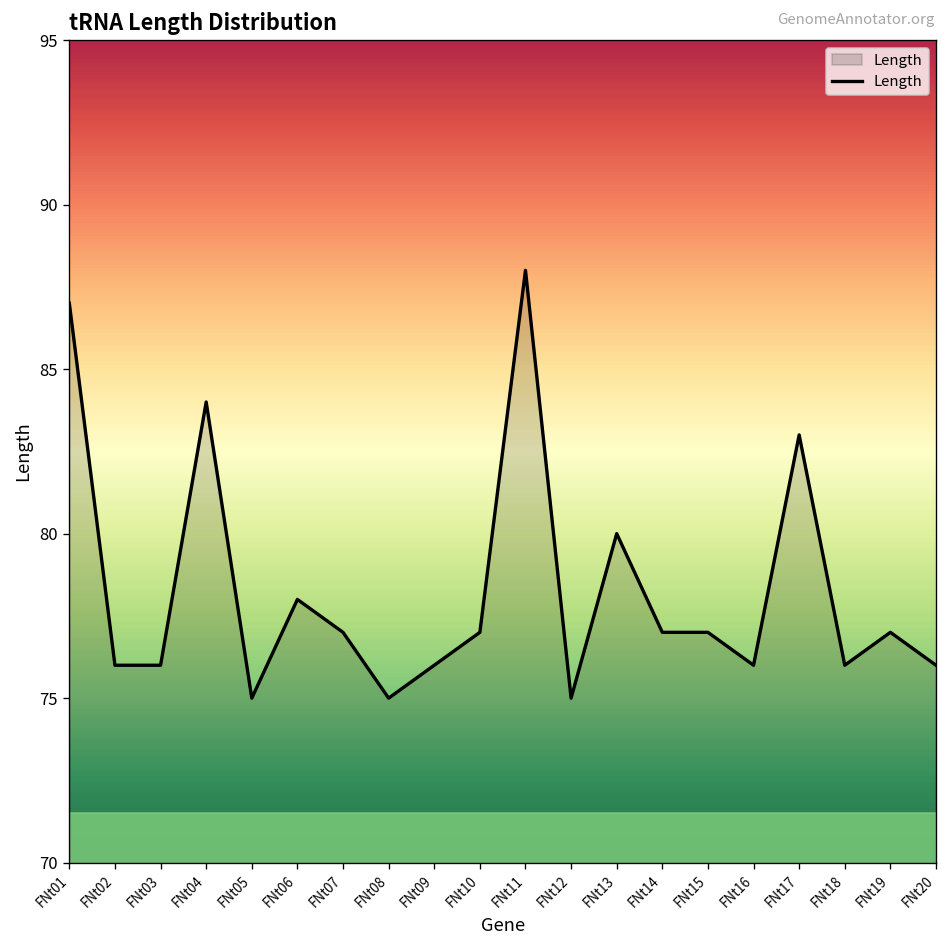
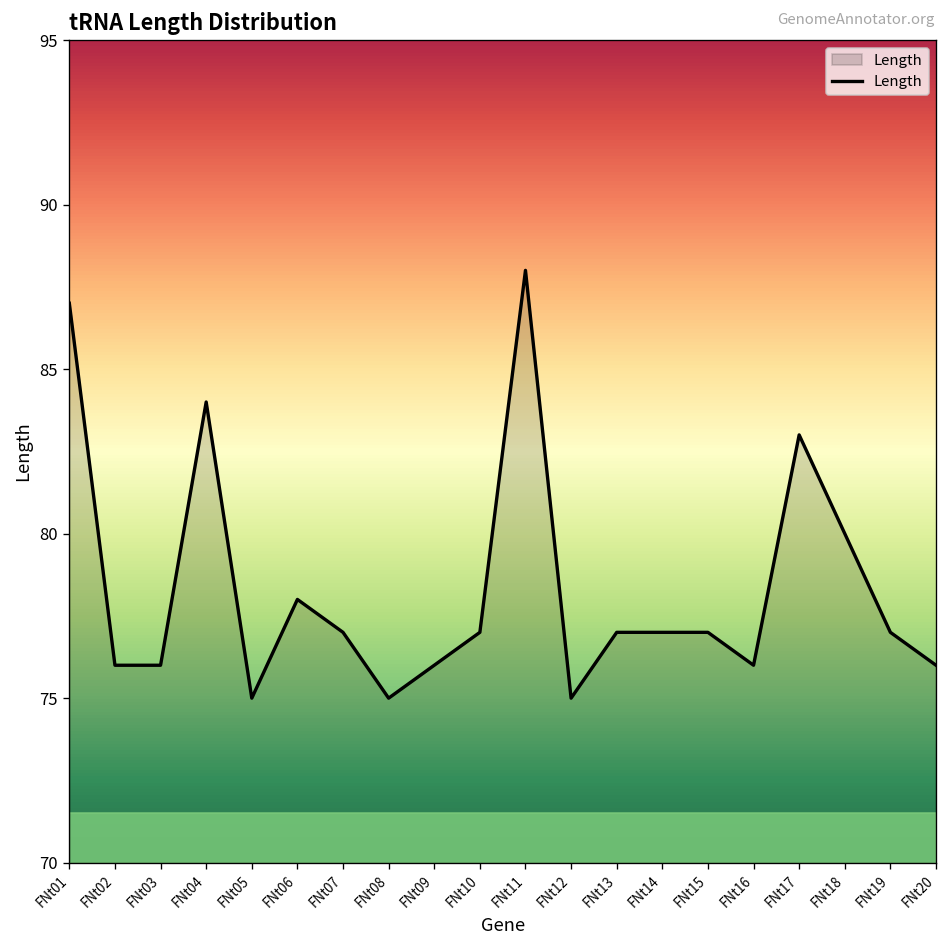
FNt13: 80 -> 77
FNt18: 76 -> 80
